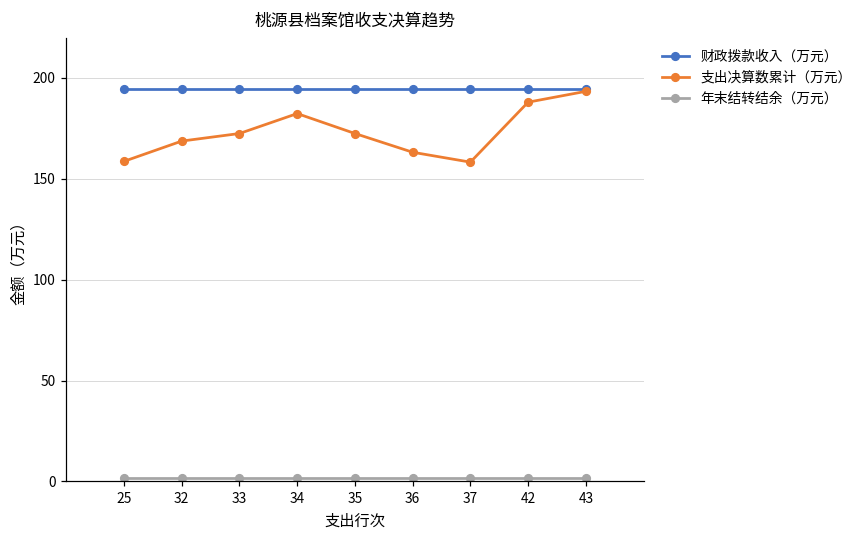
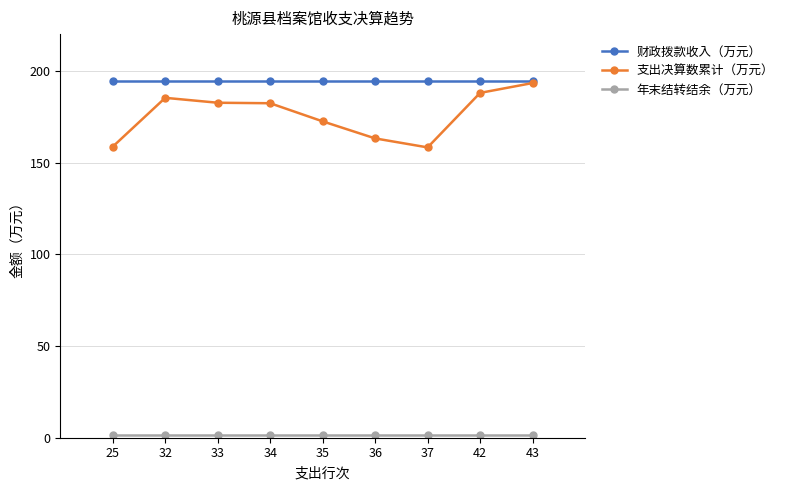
支出决算数累计（万元）, 32: 169 -> 185
支出决算数累计（万元）, 33: 172 -> 183
